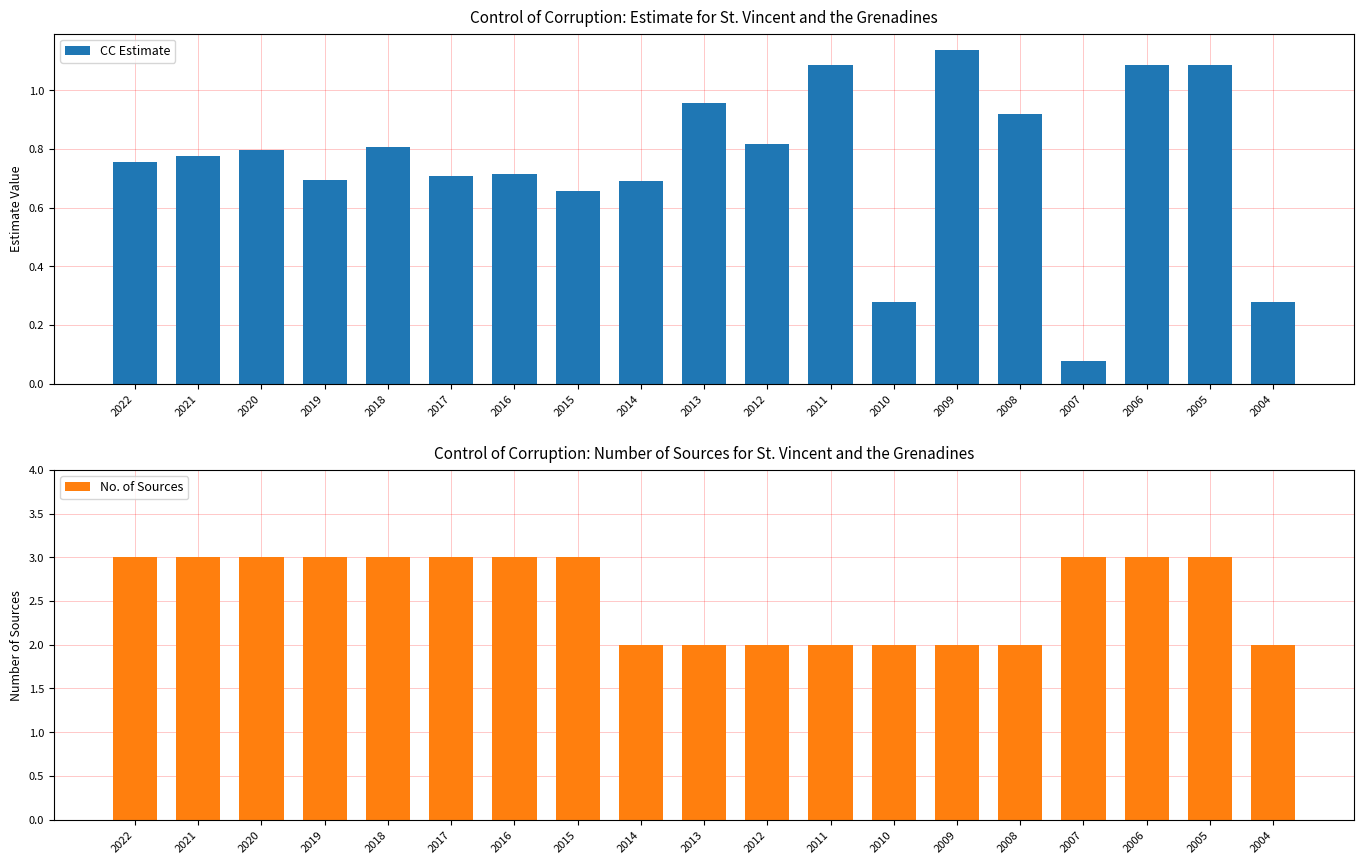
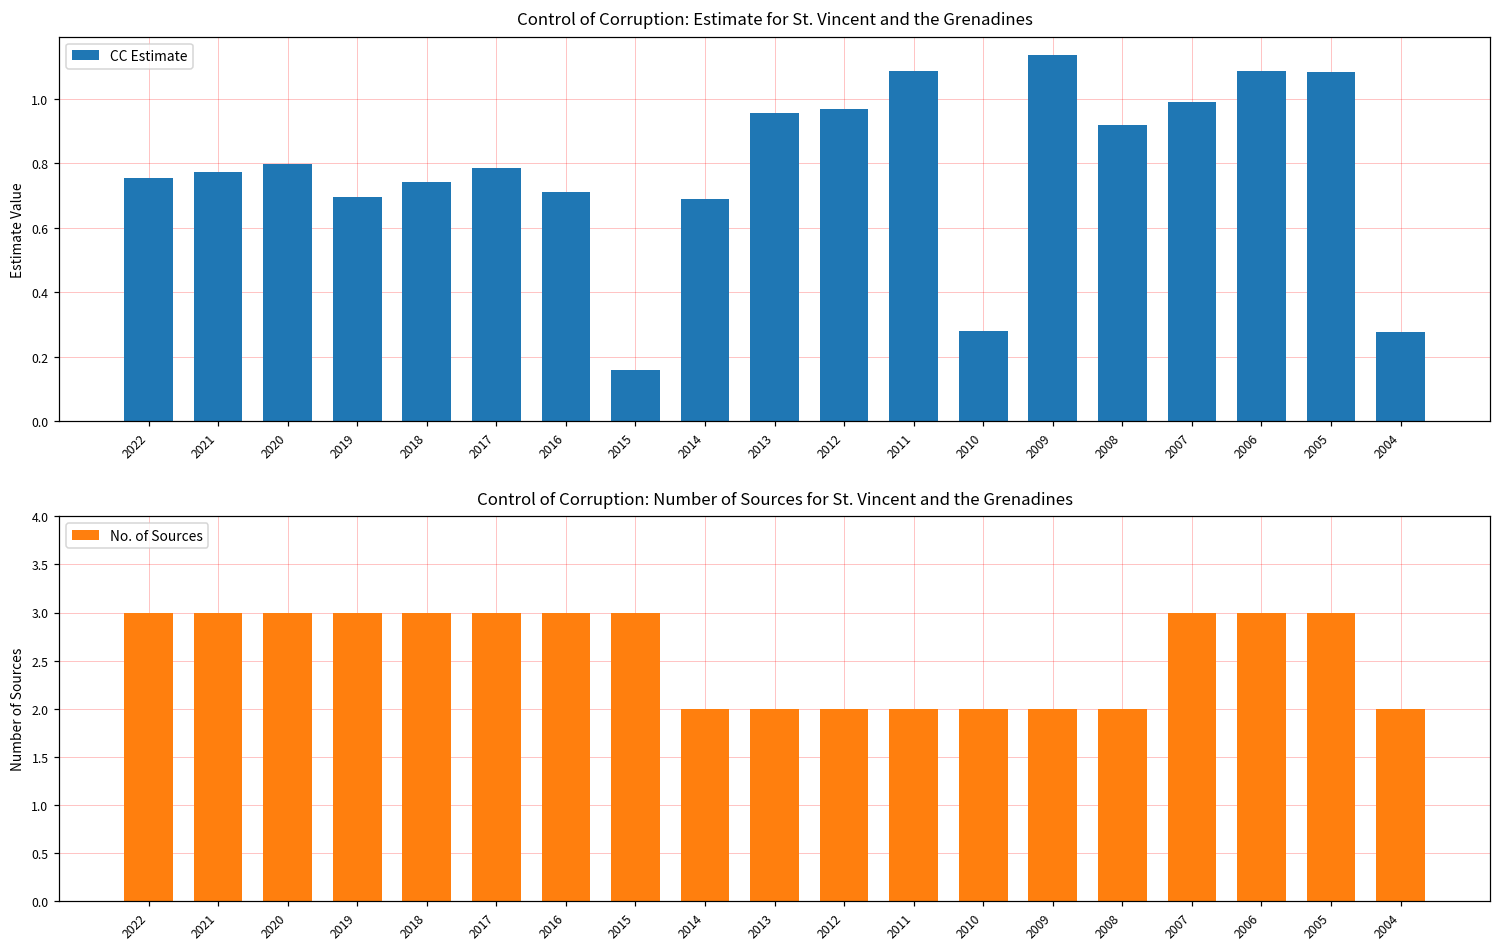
Control of Corruption: Estimate for St. Vincent and the Grenadines, 2018: 0.81 -> 0.74
Control of Corruption: Estimate for St. Vincent and the Grenadines, 2017: 0.71 -> 0.79
Control of Corruption: Estimate for St. Vincent and the Grenadines, 2015: 0.66 -> 0.16
Control of Corruption: Estimate for St. Vincent and the Grenadines, 2012: 0.82 -> 0.97
Control of Corruption: Estimate for St. Vincent and the Grenadines, 2007: 0.08 -> 0.99
